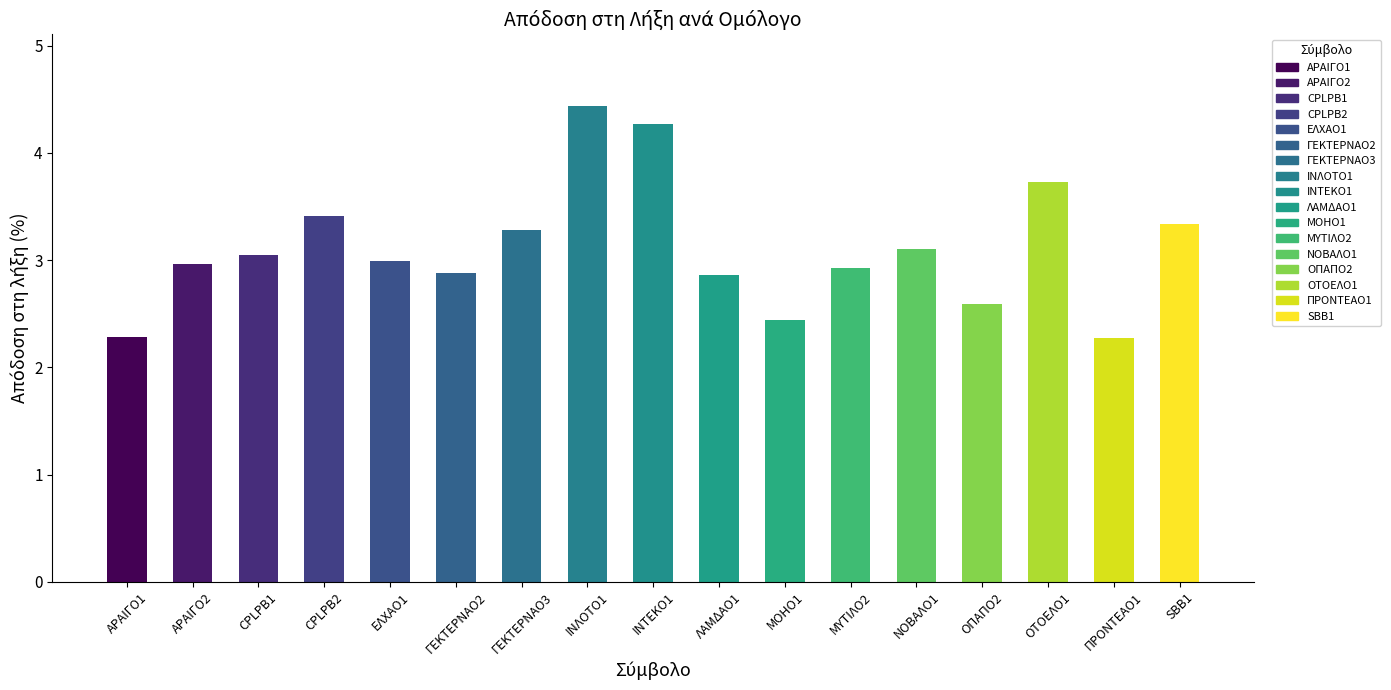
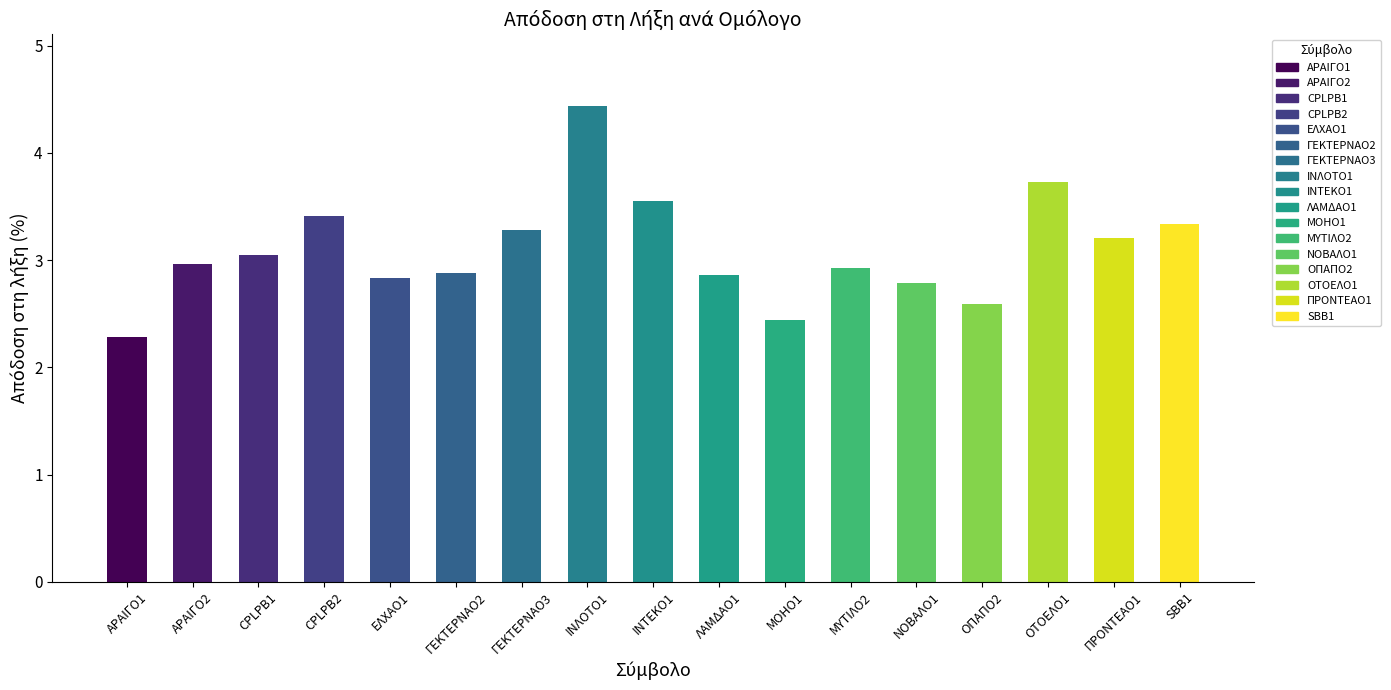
ΕΛΧΑΟ1: 2.99 -> 2.84
ΙΝΤΕΚΟ1: 4.27 -> 3.55
ΝΟΒΑΛΟ1: 3.11 -> 2.79
ΠΡΟΝΤΕΑΟ1: 2.28 -> 3.21
